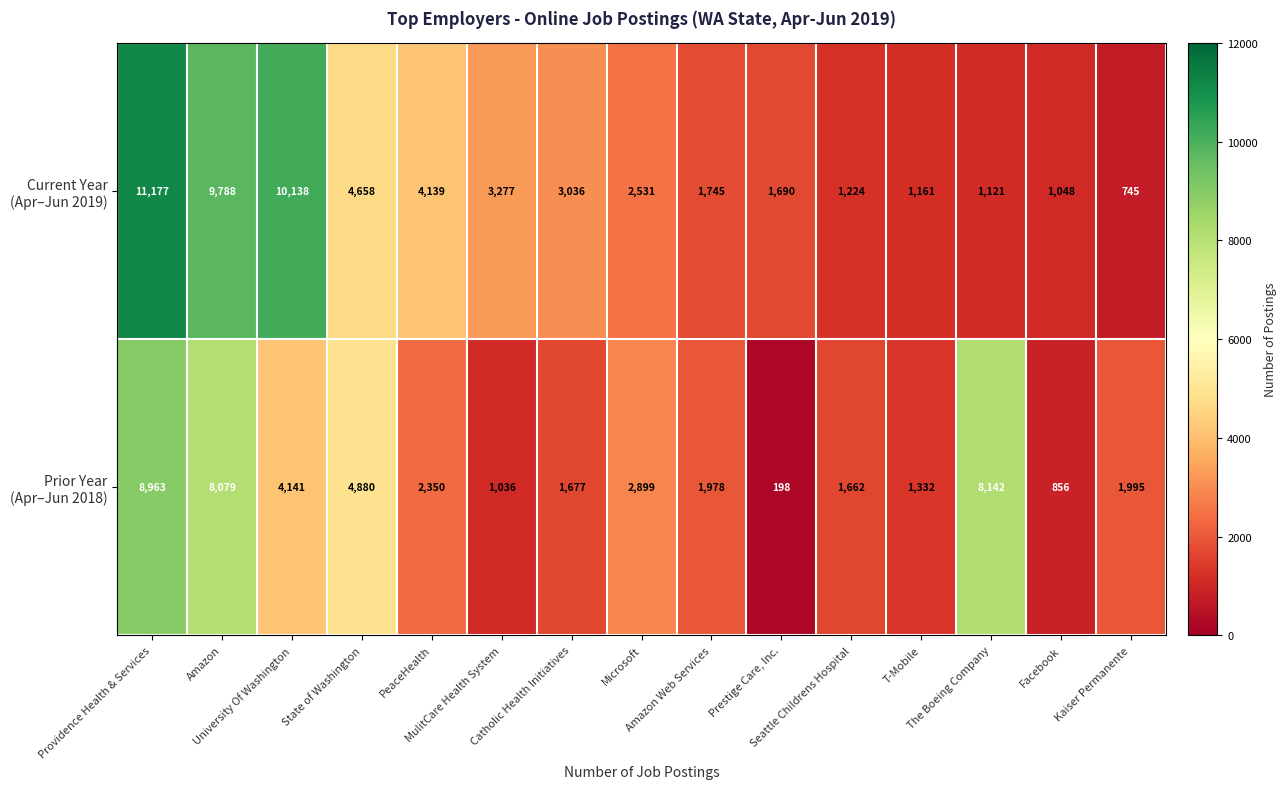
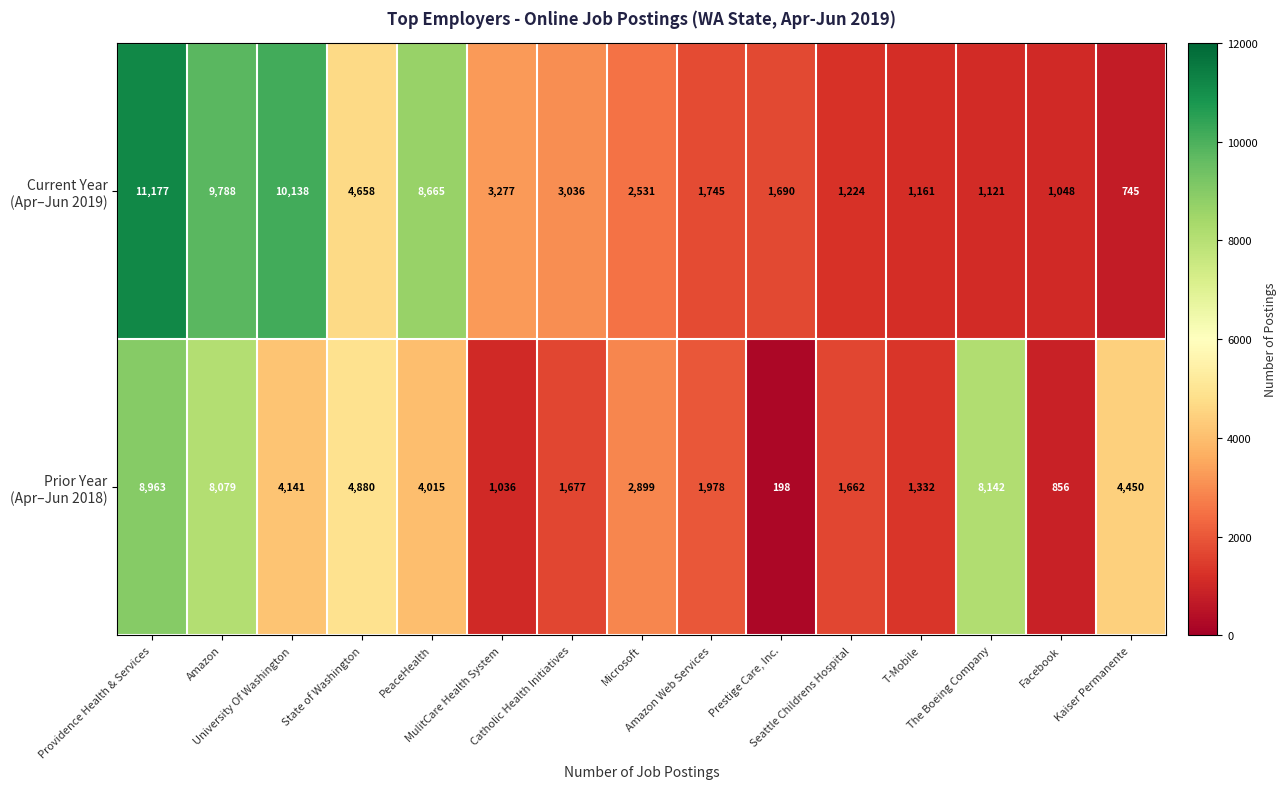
Current Year (Apr–Jun 2019), PeaceHealth: 4,139 -> 8,665
Prior Year (Apr–Jun 2018), PeaceHealth: 2,350 -> 4,015
Prior Year (Apr–Jun 2018), Kaiser Permanente: 1,995 -> 4,450
